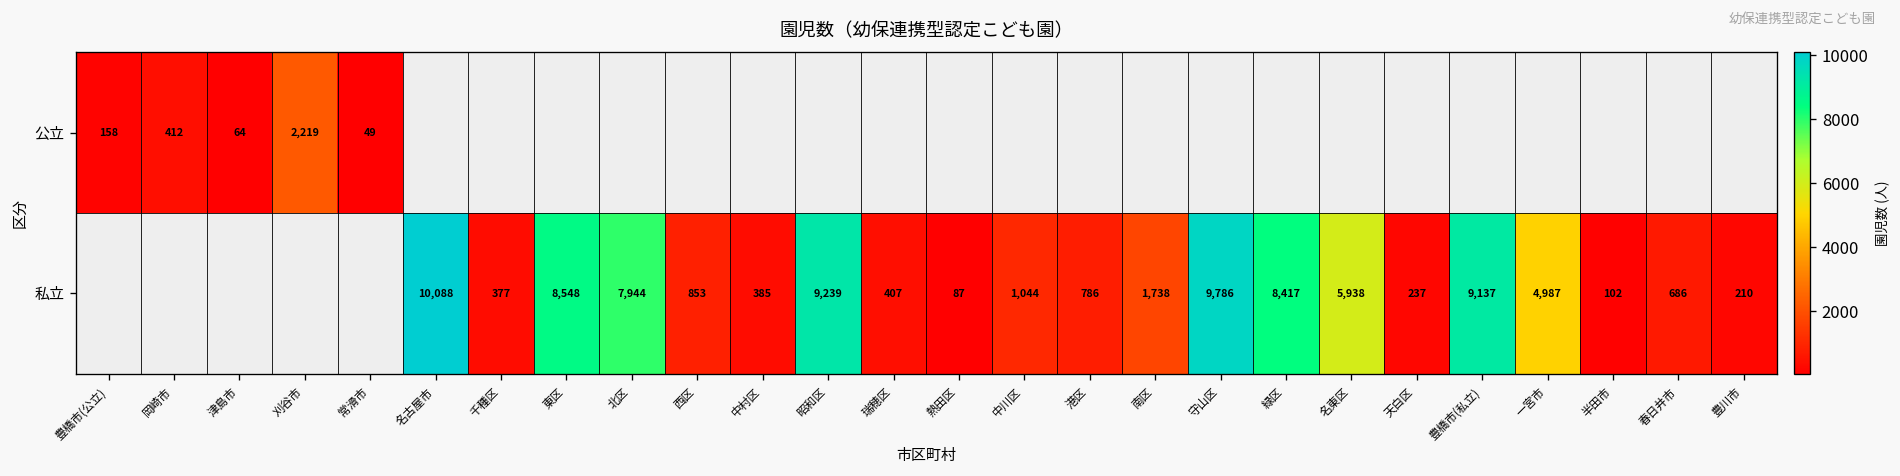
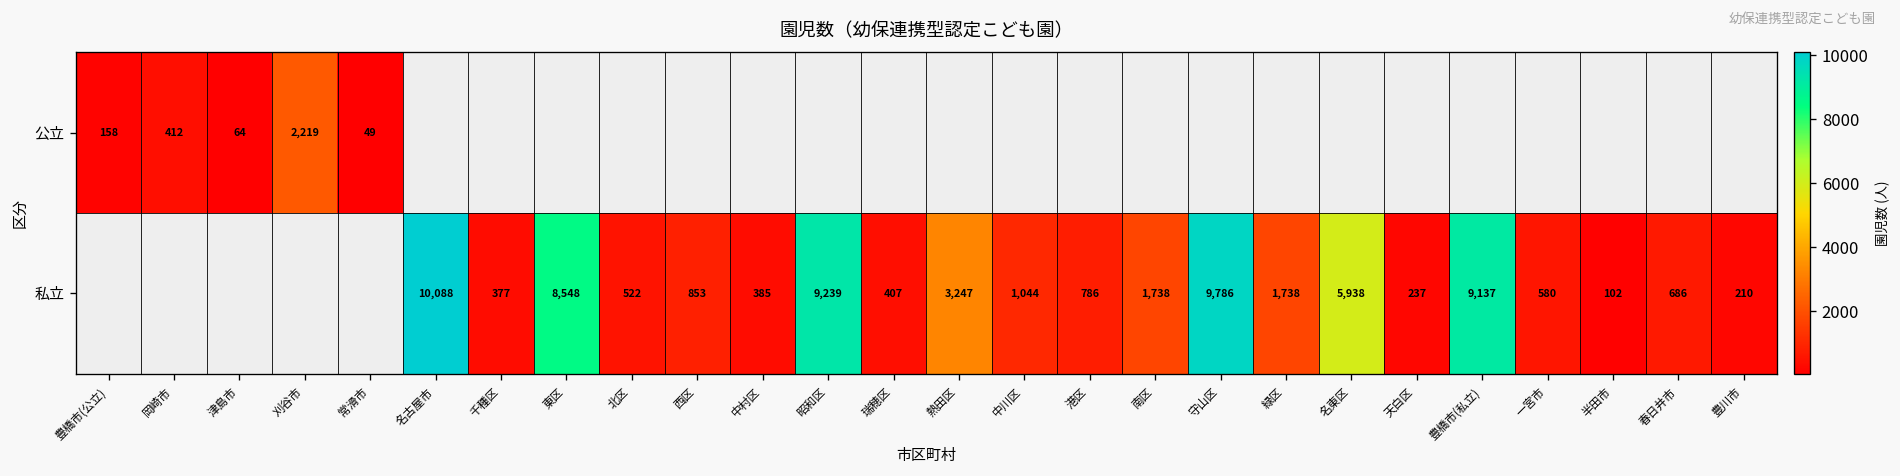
私立, 北区: 7,944 -> 522
私立, 熱田区: 87 -> 3,247
私立, 緑区: 8,417 -> 1,738
私立, 一宮市: 4,987 -> 580
